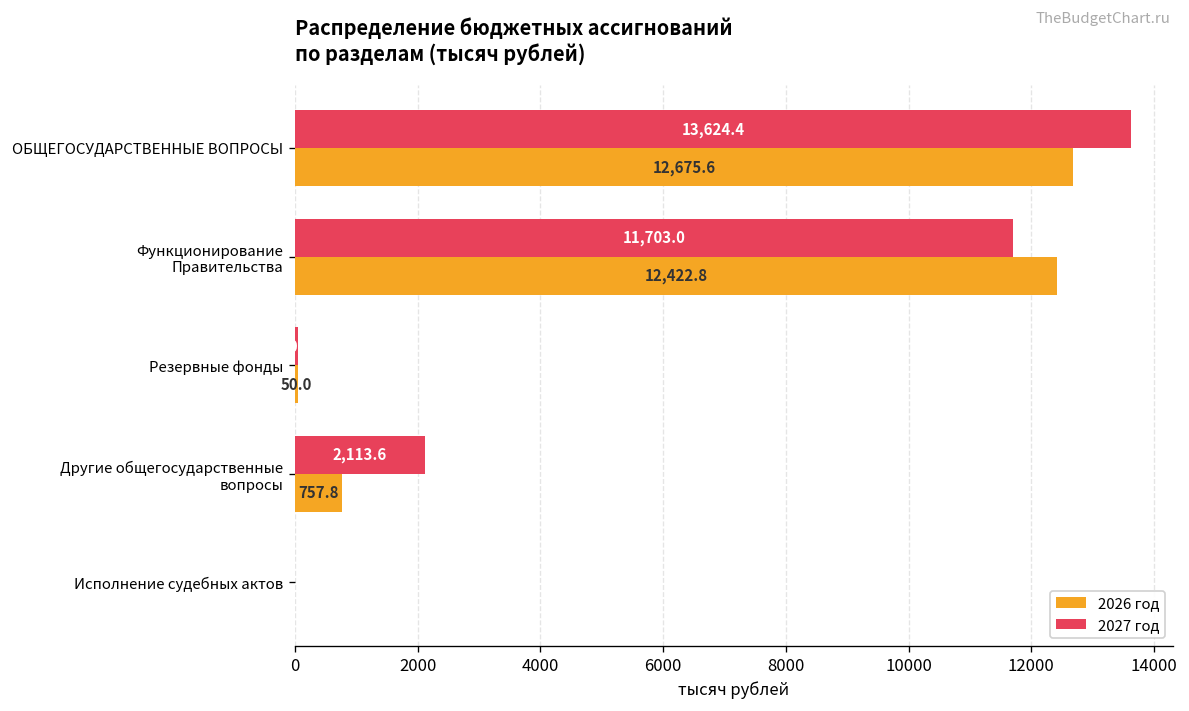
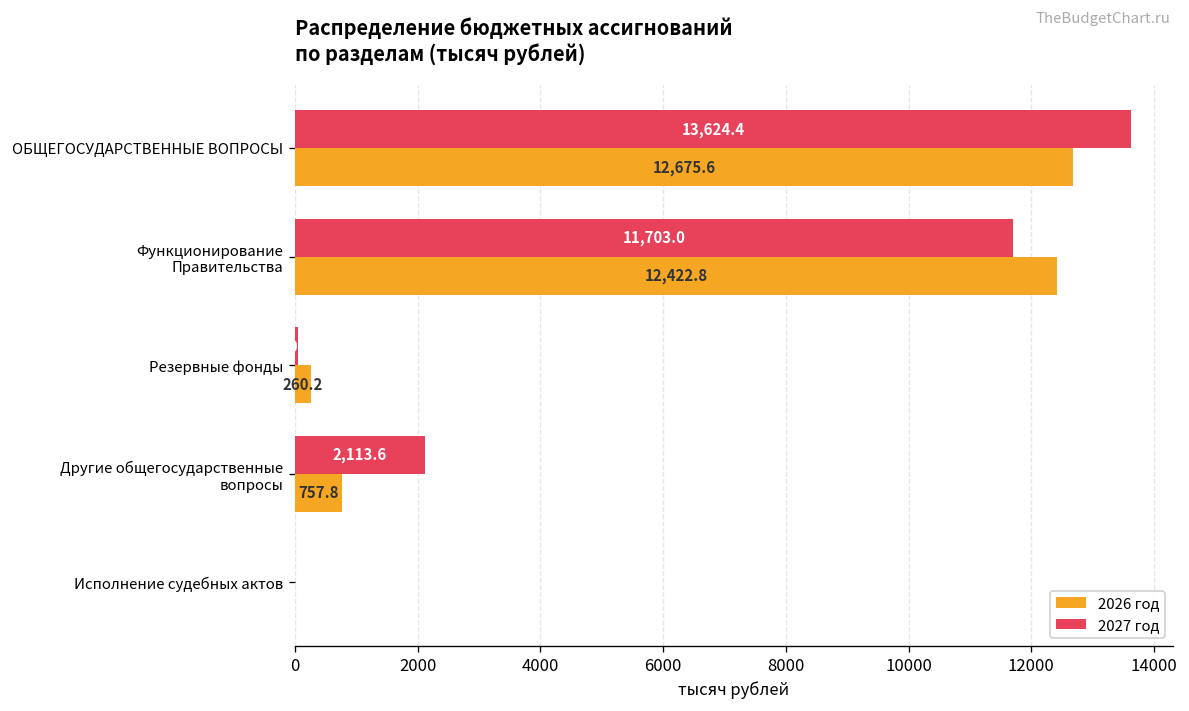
2026 год, Резервные фонды: 50.0 -> 260.2
